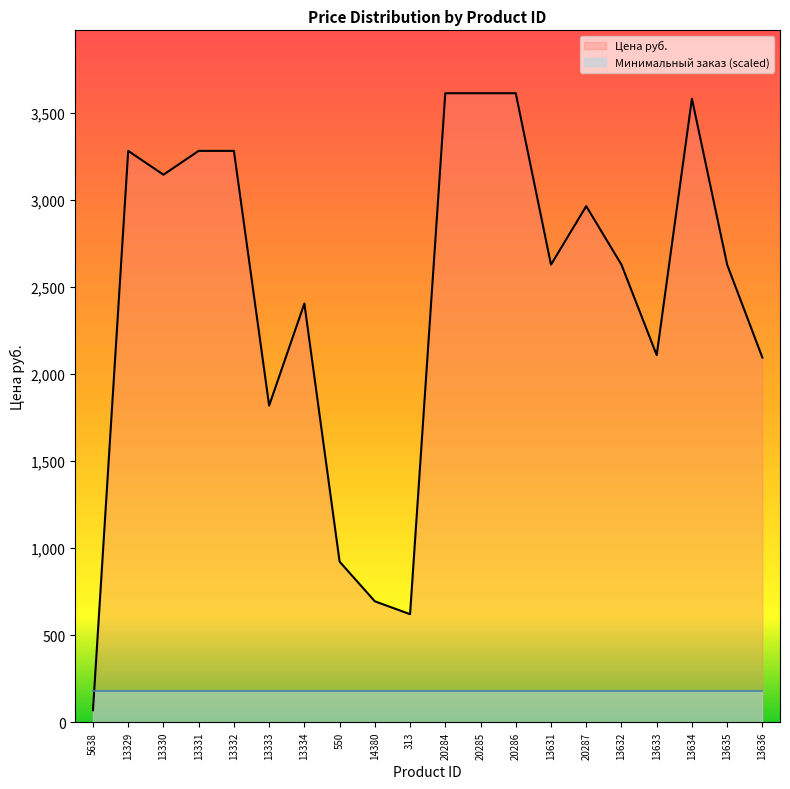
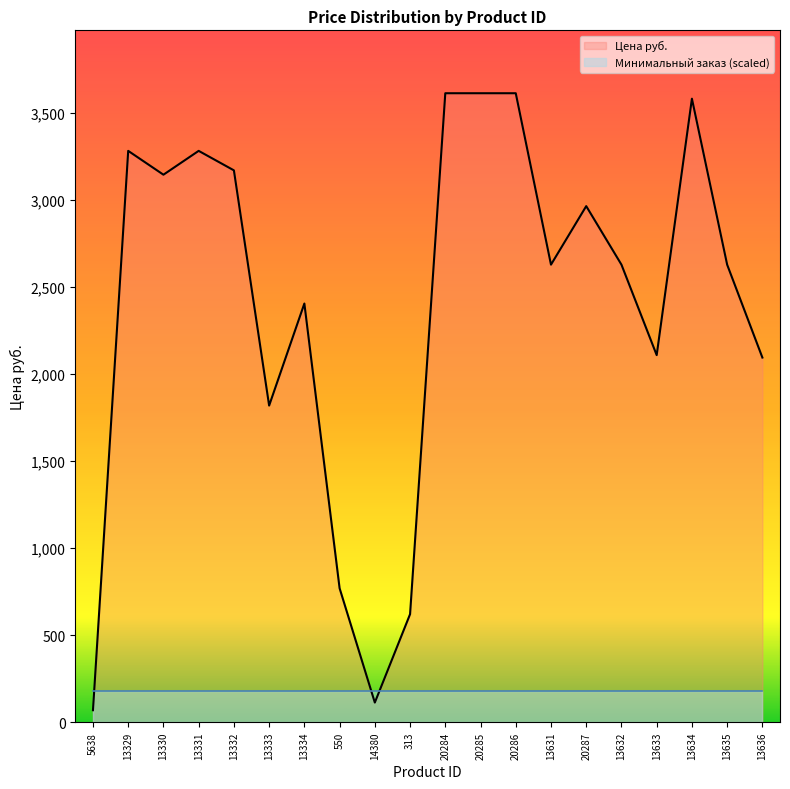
Цена руб., 13332: 3,280 -> 3,170
Цена руб., 550: 920 -> 770
Цена руб., 14380: 700 -> 110
